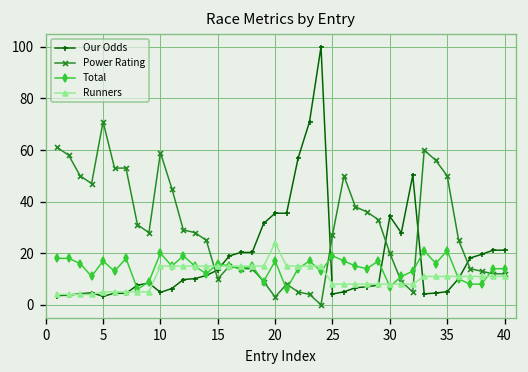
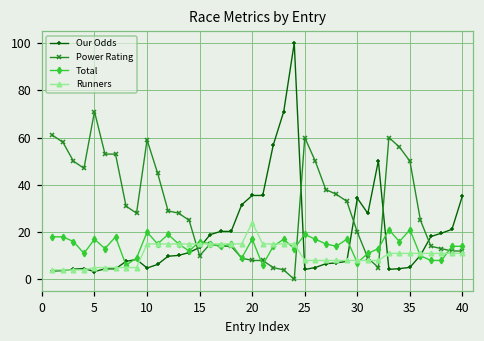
Power Rating, 20: 3 -> 8
Power Rating, 25: 27 -> 60
Our Odds, 40: 21 -> 35
